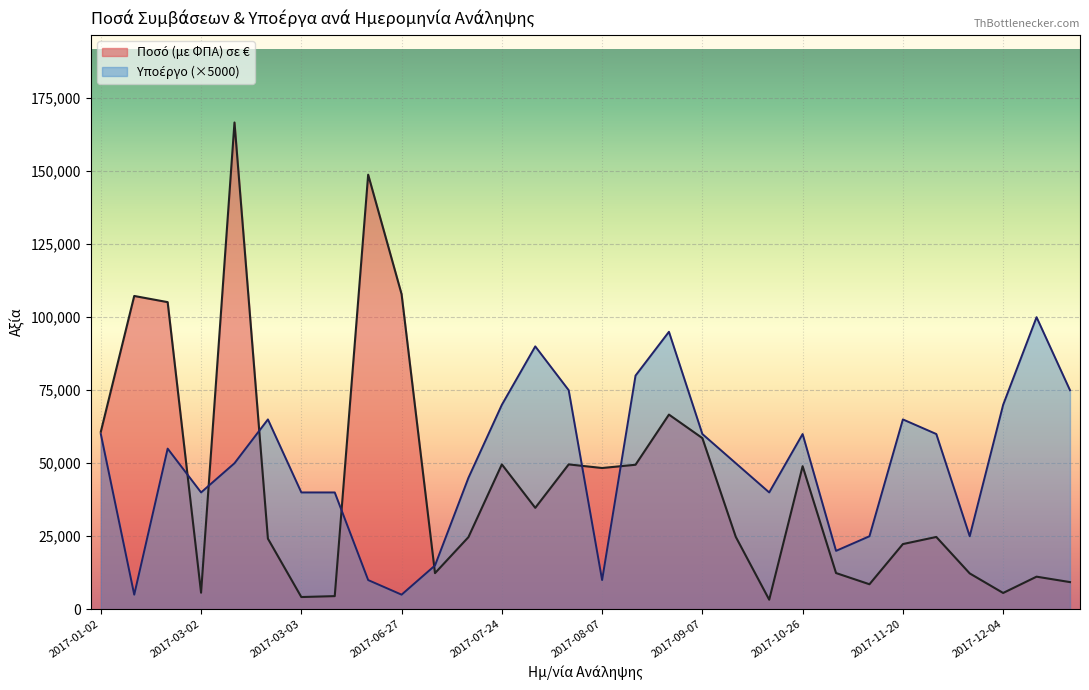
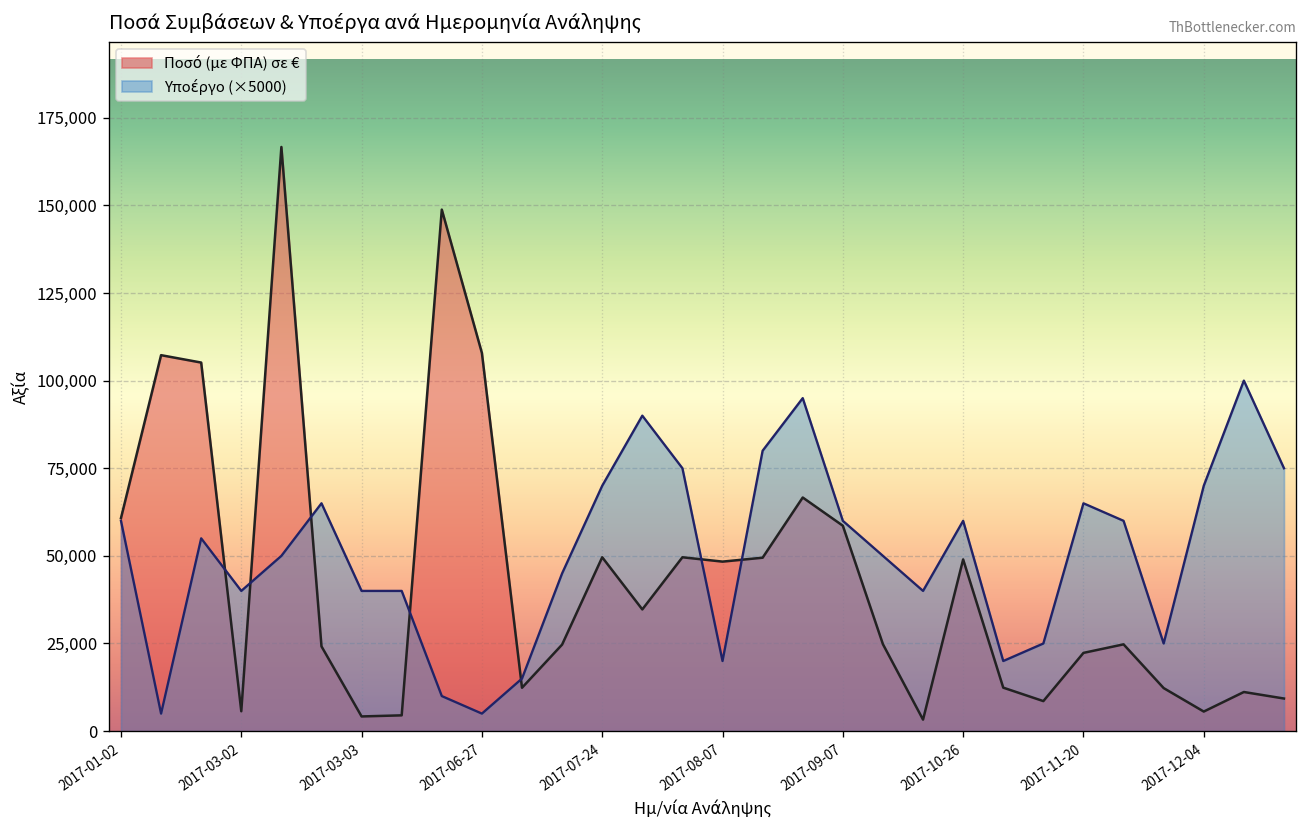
Υποέργο (×5000), 2017-08-07: 10,000 -> 20,000
